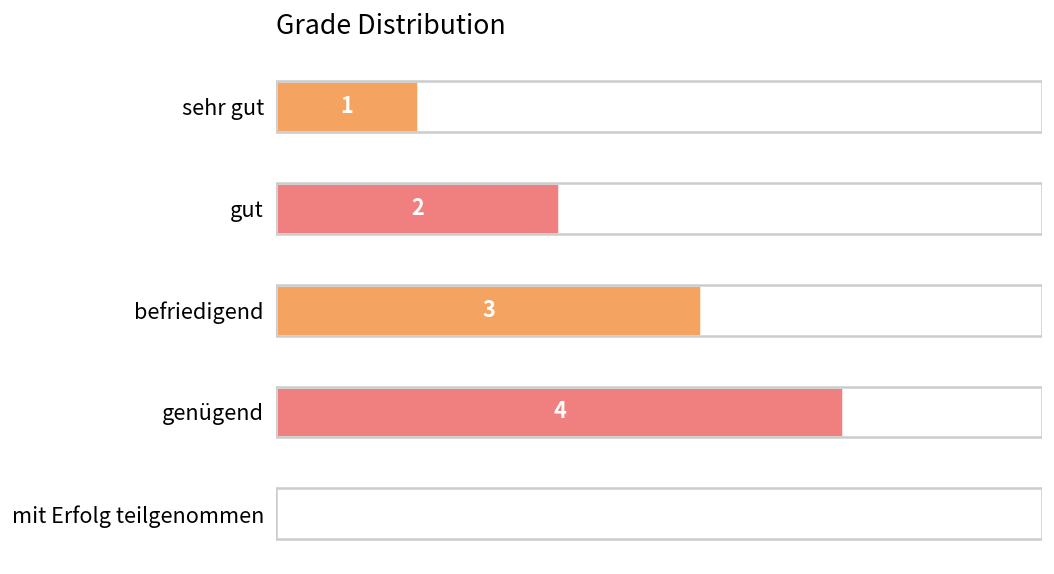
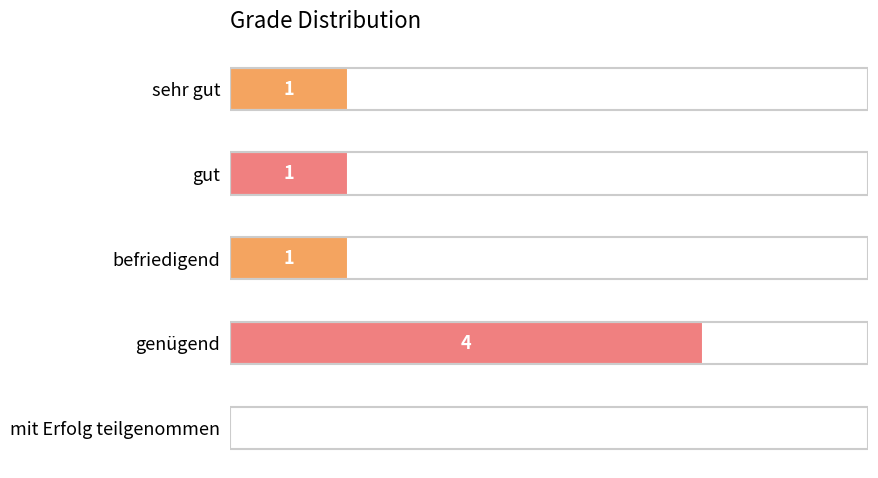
gut: 2 -> 1
befriedigend: 3 -> 1
